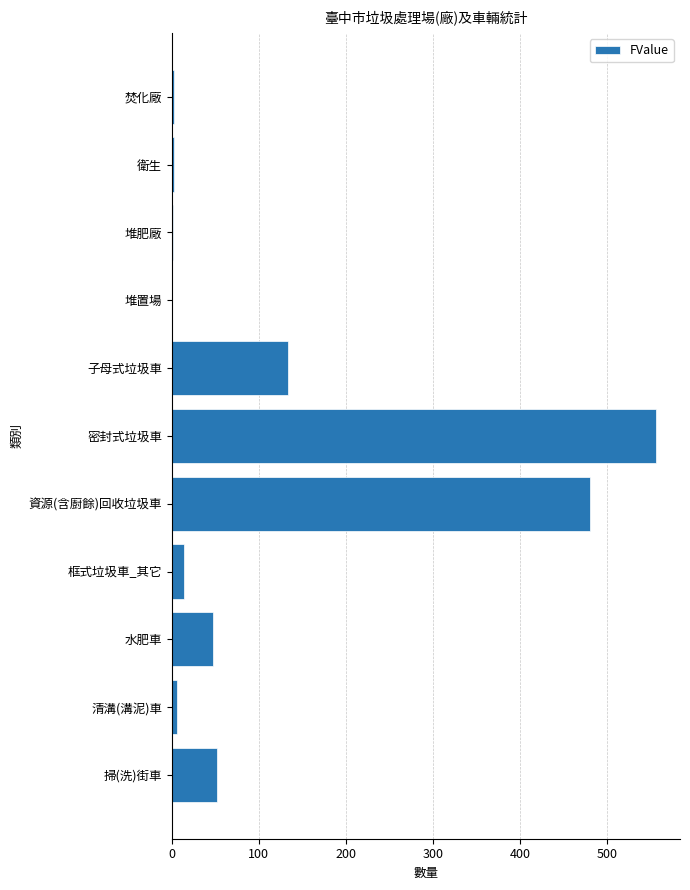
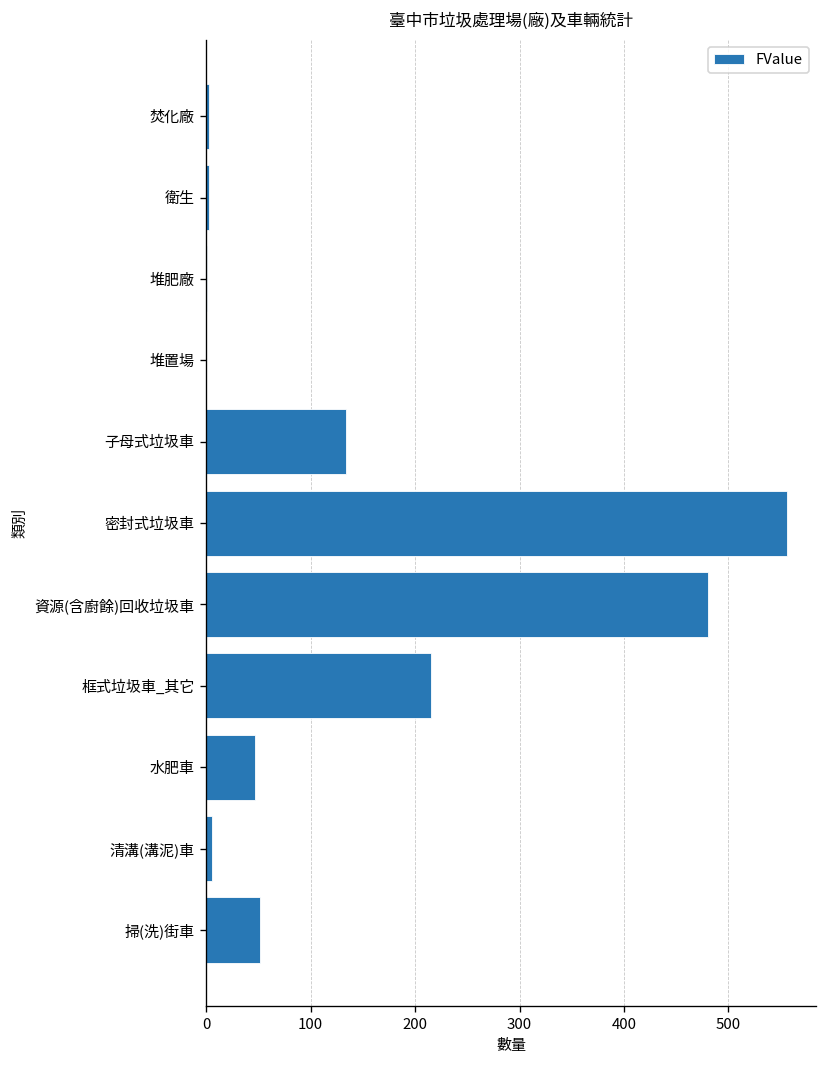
框式垃圾車_其它: 10 -> 220
